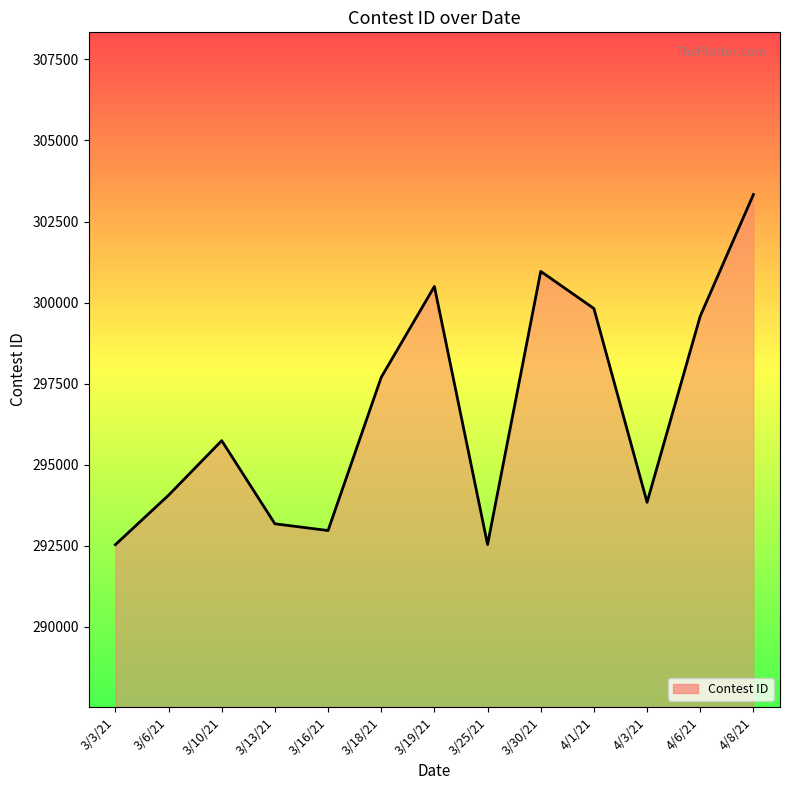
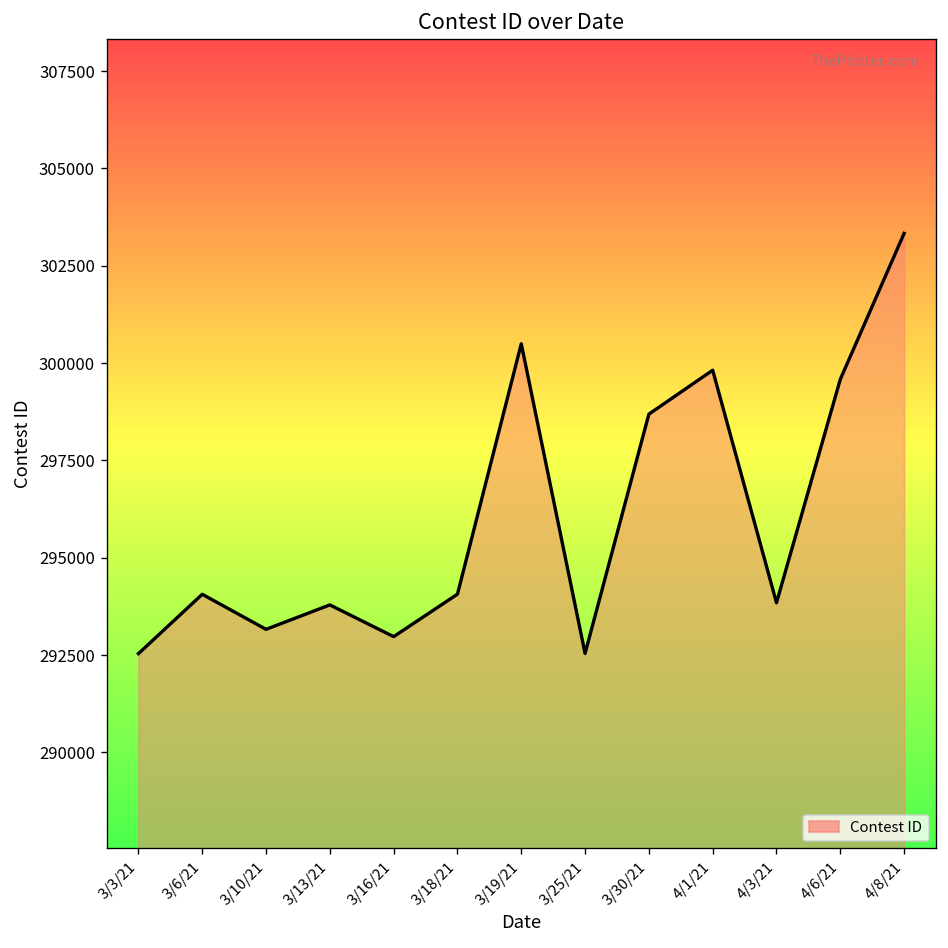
3/10/21: 295700 -> 293200
3/13/21: 293200 -> 293800
3/18/21: 297700 -> 294100
3/30/21: 301000 -> 298700
